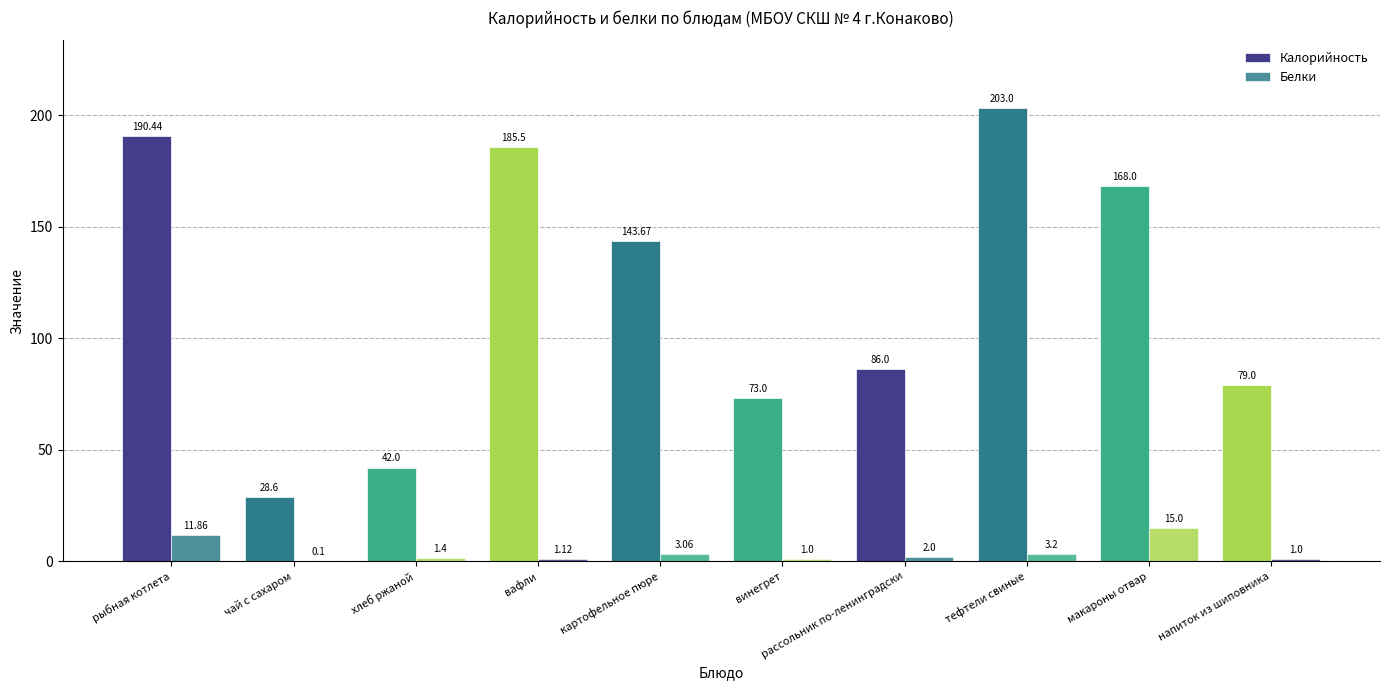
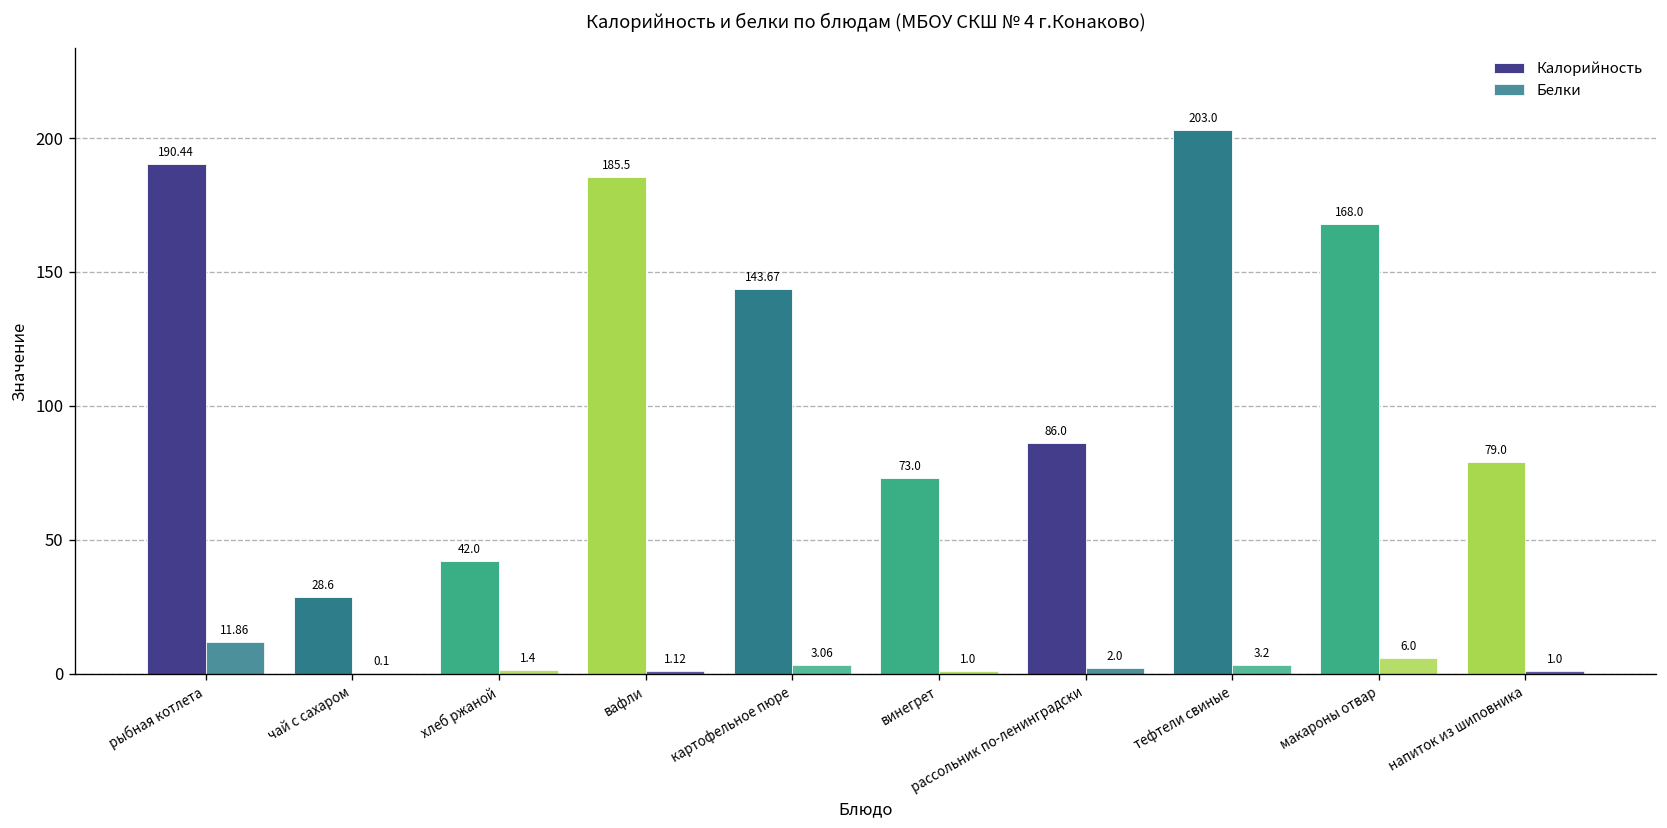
Белки, макароны отвар: 15.0 -> 6.0
